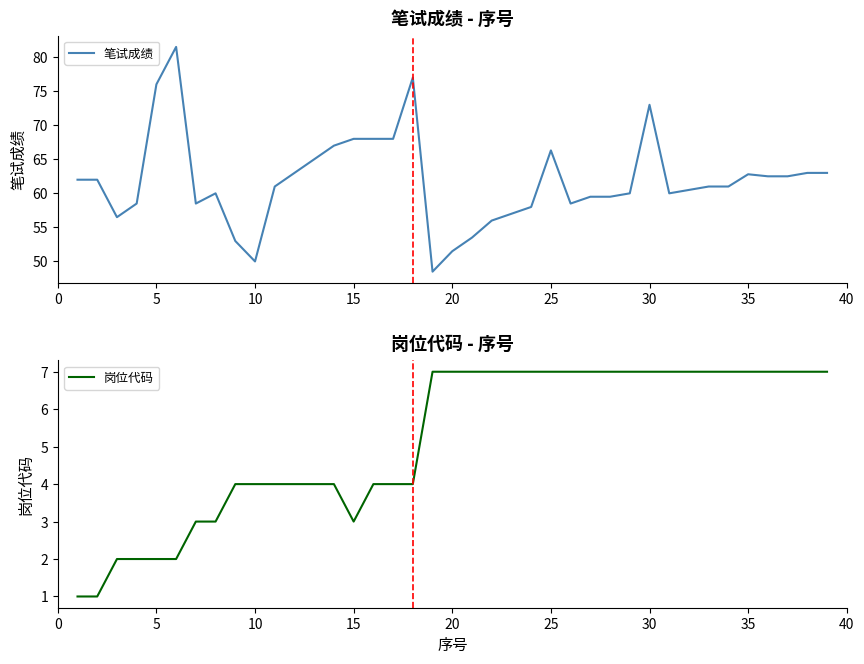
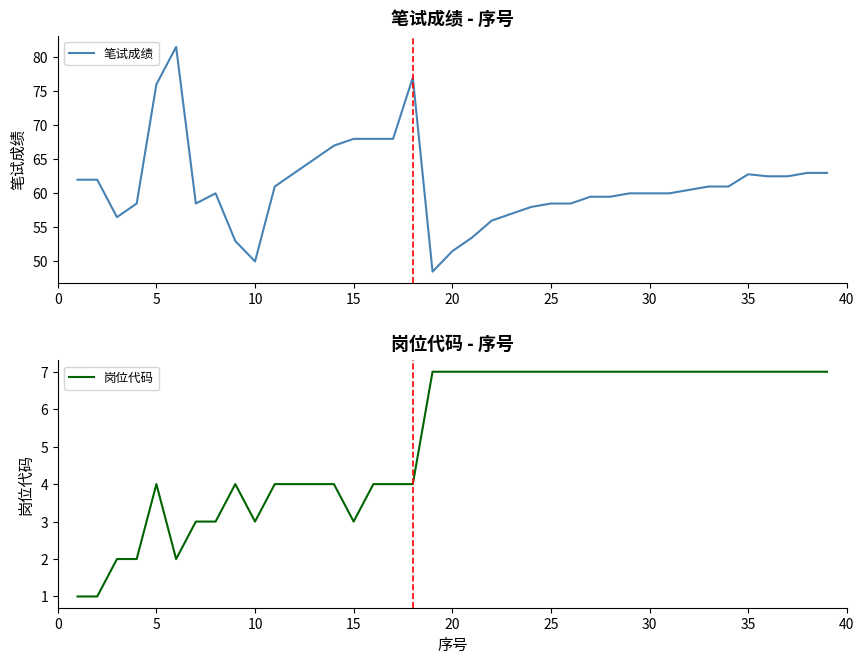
笔试成绩 - 序号, 25: 66 -> 59
笔试成绩 - 序号, 30: 73 -> 60
岗位代码 - 序号, 5: 2 -> 4
岗位代码 - 序号, 10: 4 -> 3
